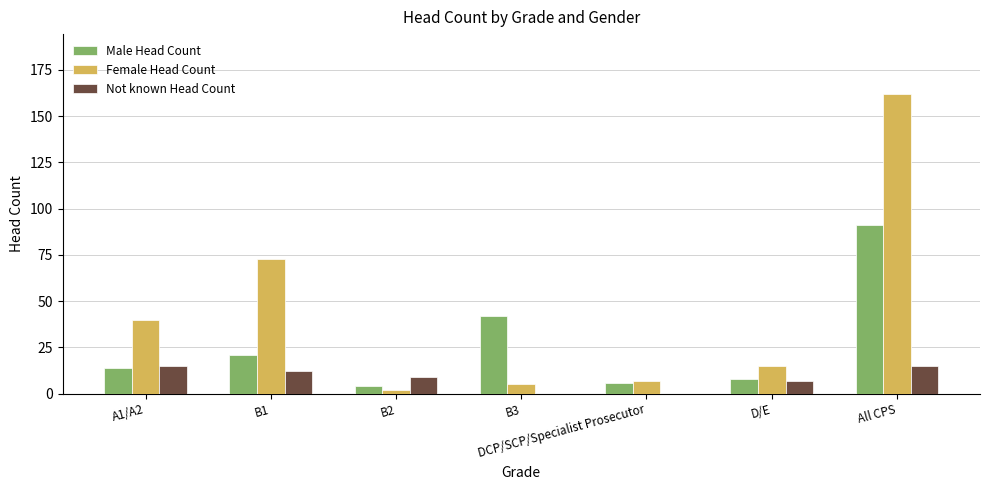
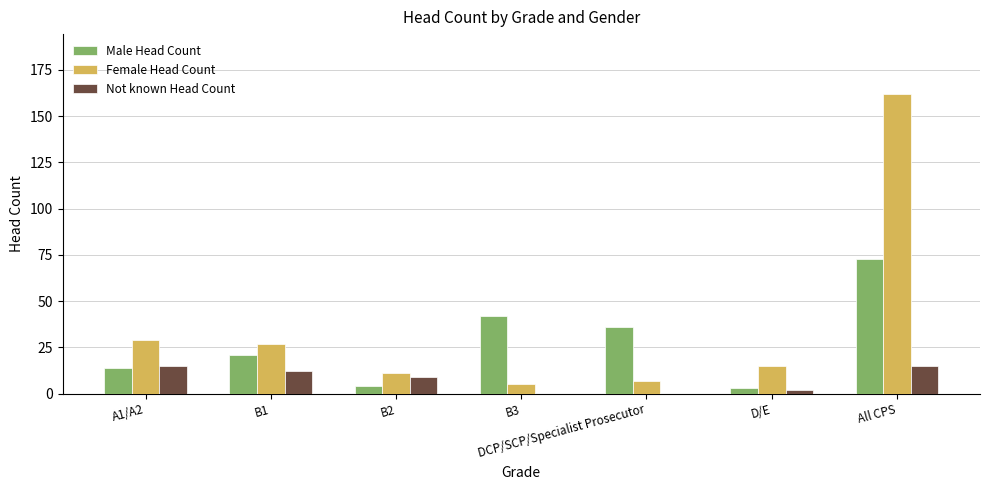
Female Head Count, A1/A2: 40 -> 29
Female Head Count, B1: 73 -> 27
Female Head Count, B2: 2 -> 11
Male Head Count, DCP/SCP/Specialist Prosecutor: 6 -> 36
Male Head Count, D/E: 8 -> 3
Not known Head Count, D/E: 7 -> 2
Male Head Count, All CPS: 91 -> 73
